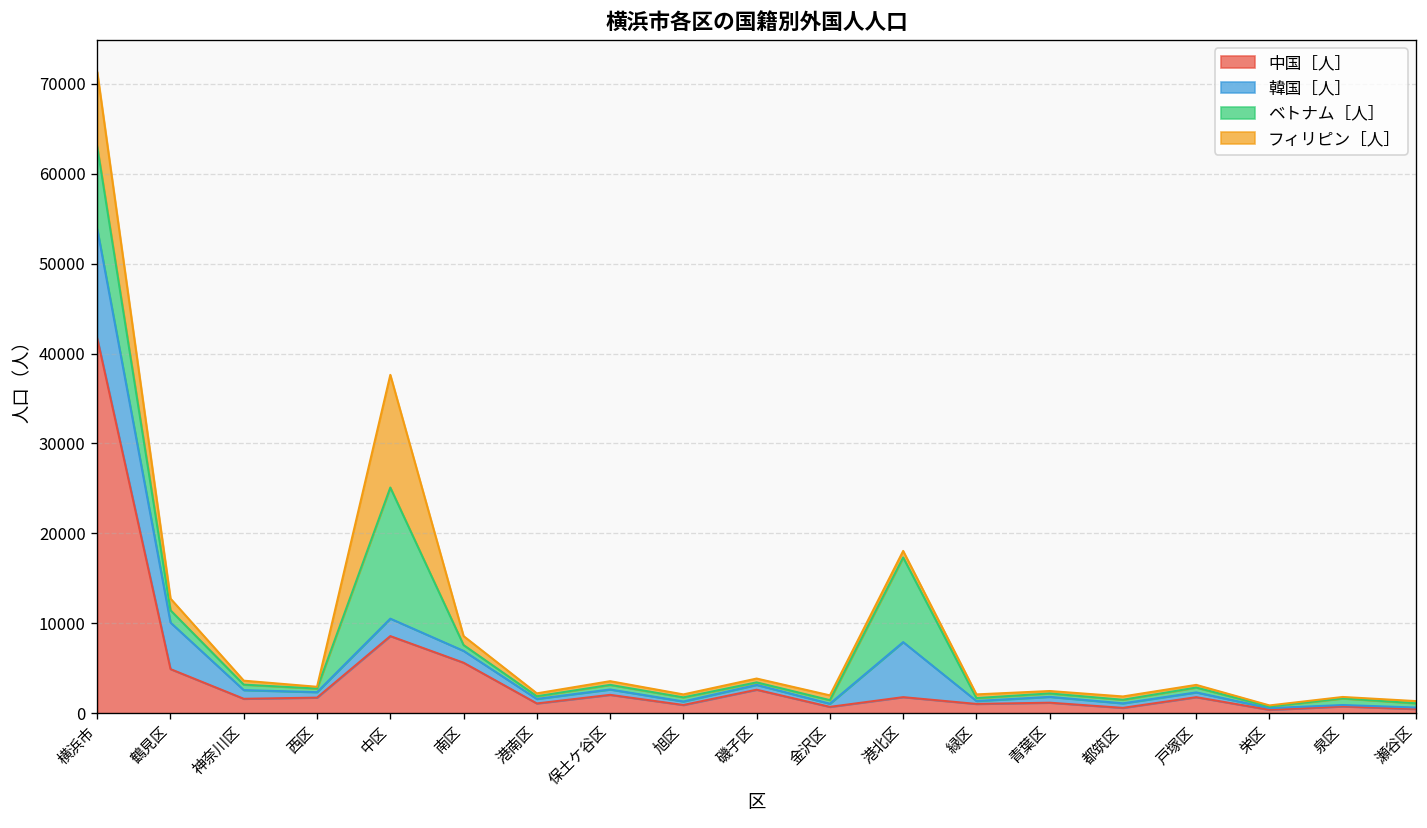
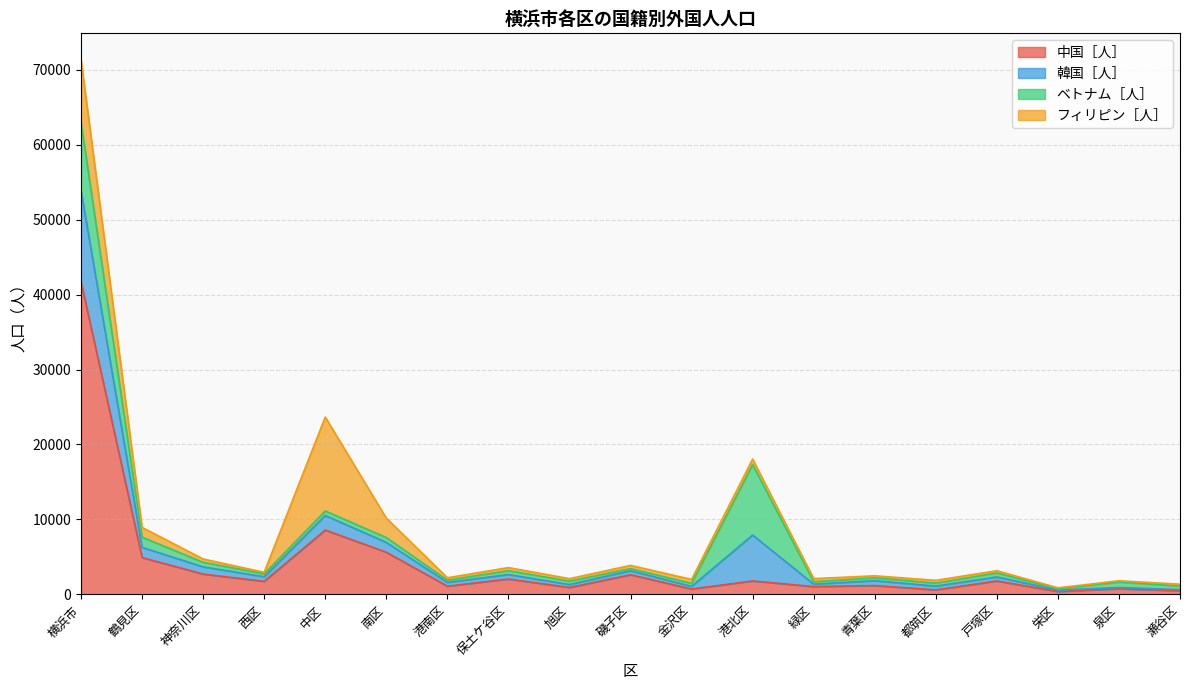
韓国［人］, 鶴見区: 5000 -> 1000
中国［人］, 神奈川区: 2000 -> 3000
ベトナム［人］, 中区: 15000 -> 1000
フィリピン［人］, 南区: 1000 -> 3000
